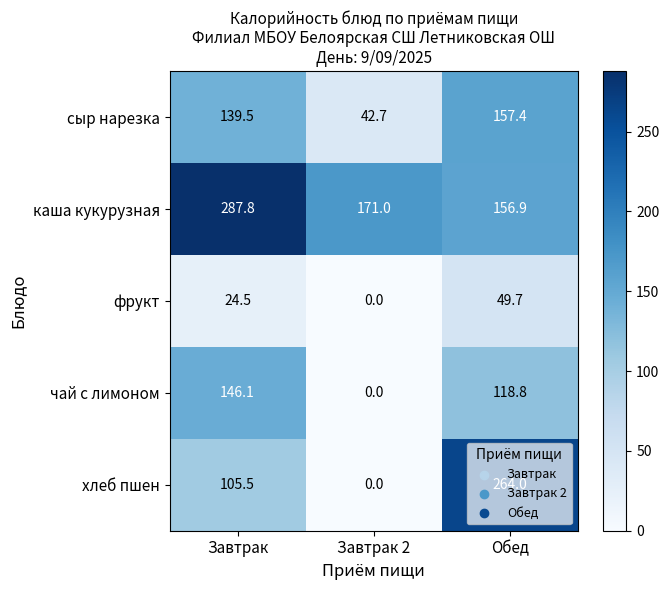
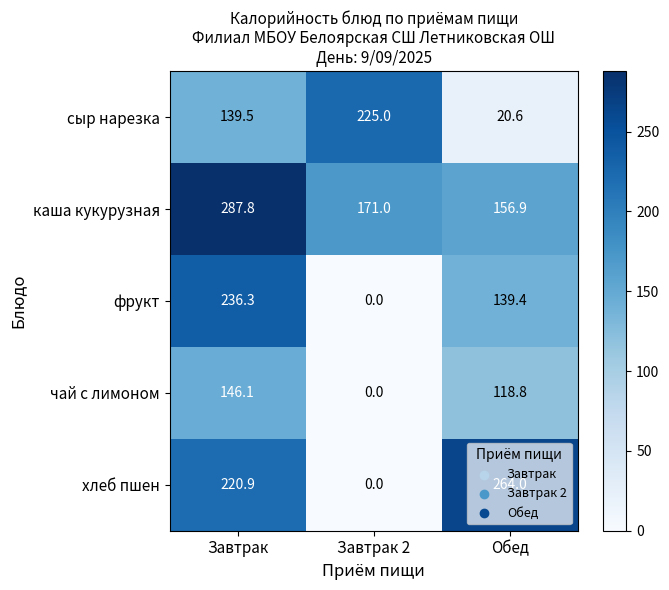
сыр нарезка, Завтрак 2: 42.7 -> 225.0
сыр нарезка, Обед: 157.4 -> 20.6
фрукт, Завтрак: 24.5 -> 236.3
фрукт, Обед: 49.7 -> 139.4
хлеб пшен, Завтрак: 105.5 -> 220.9
